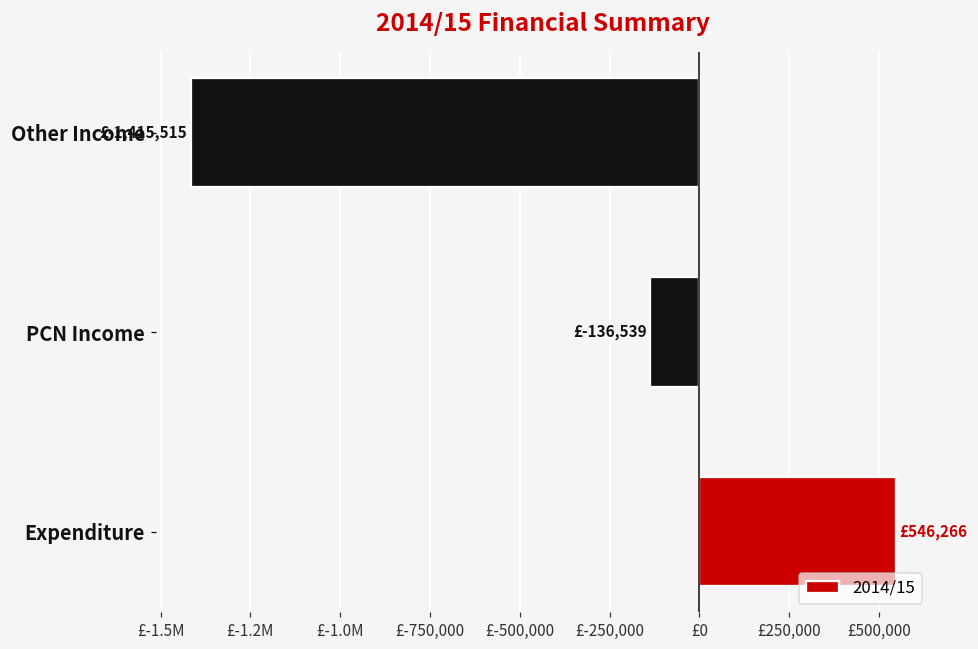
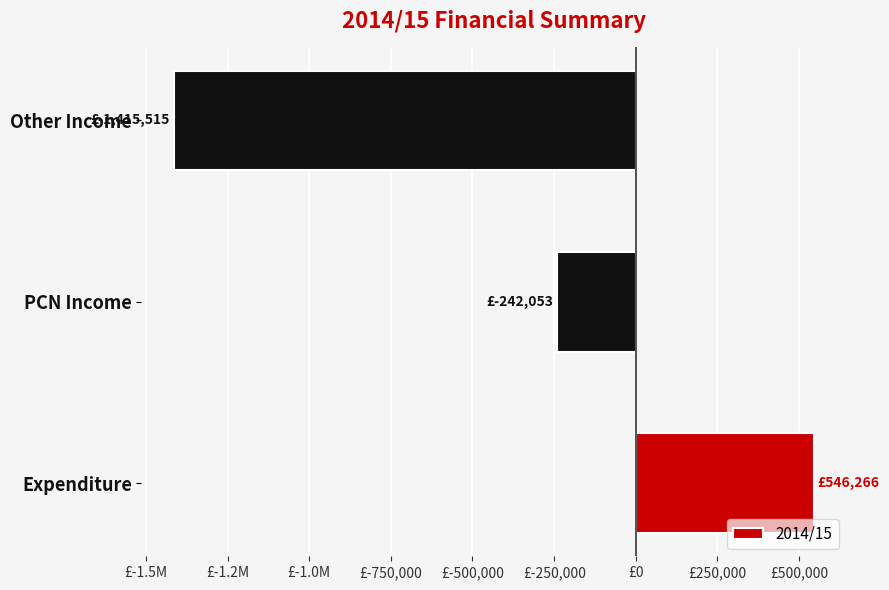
PCN Income: £-136,539 -> £-242,053
